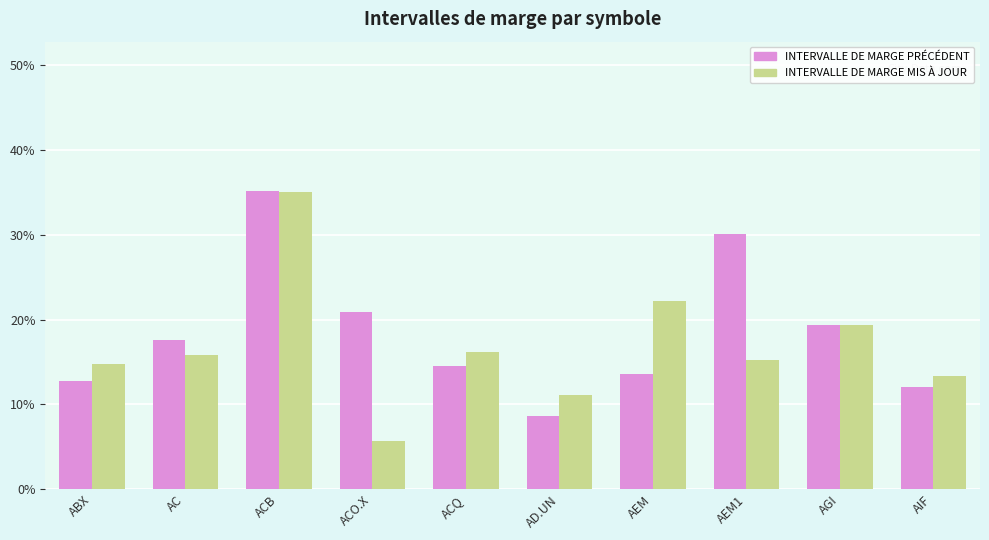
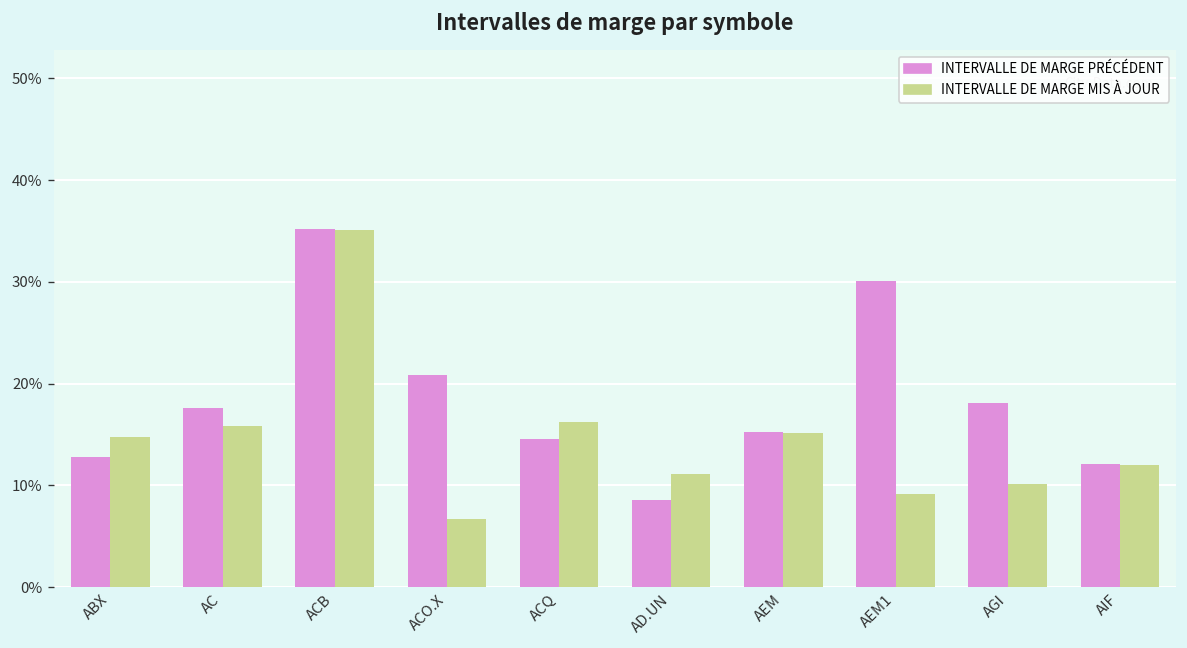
INTERVALLE DE MARGE MIS À JOUR, ACO.X: 6% -> 7%
INTERVALLE DE MARGE PRÉCÉDENT, AEM: 14% -> 15%
INTERVALLE DE MARGE MIS À JOUR, AEM: 22% -> 15%
INTERVALLE DE MARGE MIS À JOUR, AEM1: 15% -> 9%
INTERVALLE DE MARGE PRÉCÉDENT, AGI: 19% -> 18%
INTERVALLE DE MARGE MIS À JOUR, AGI: 19% -> 10%
INTERVALLE DE MARGE MIS À JOUR, AIF: 13% -> 12%
